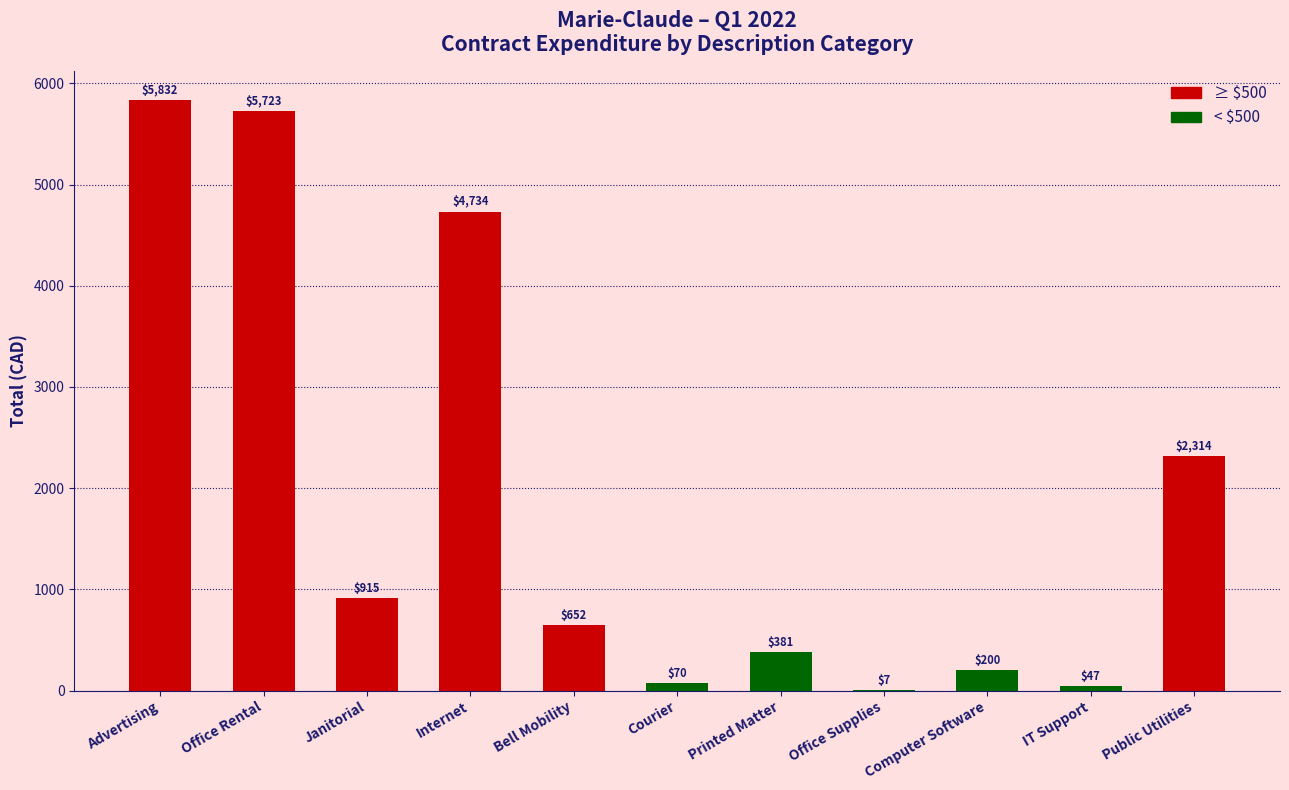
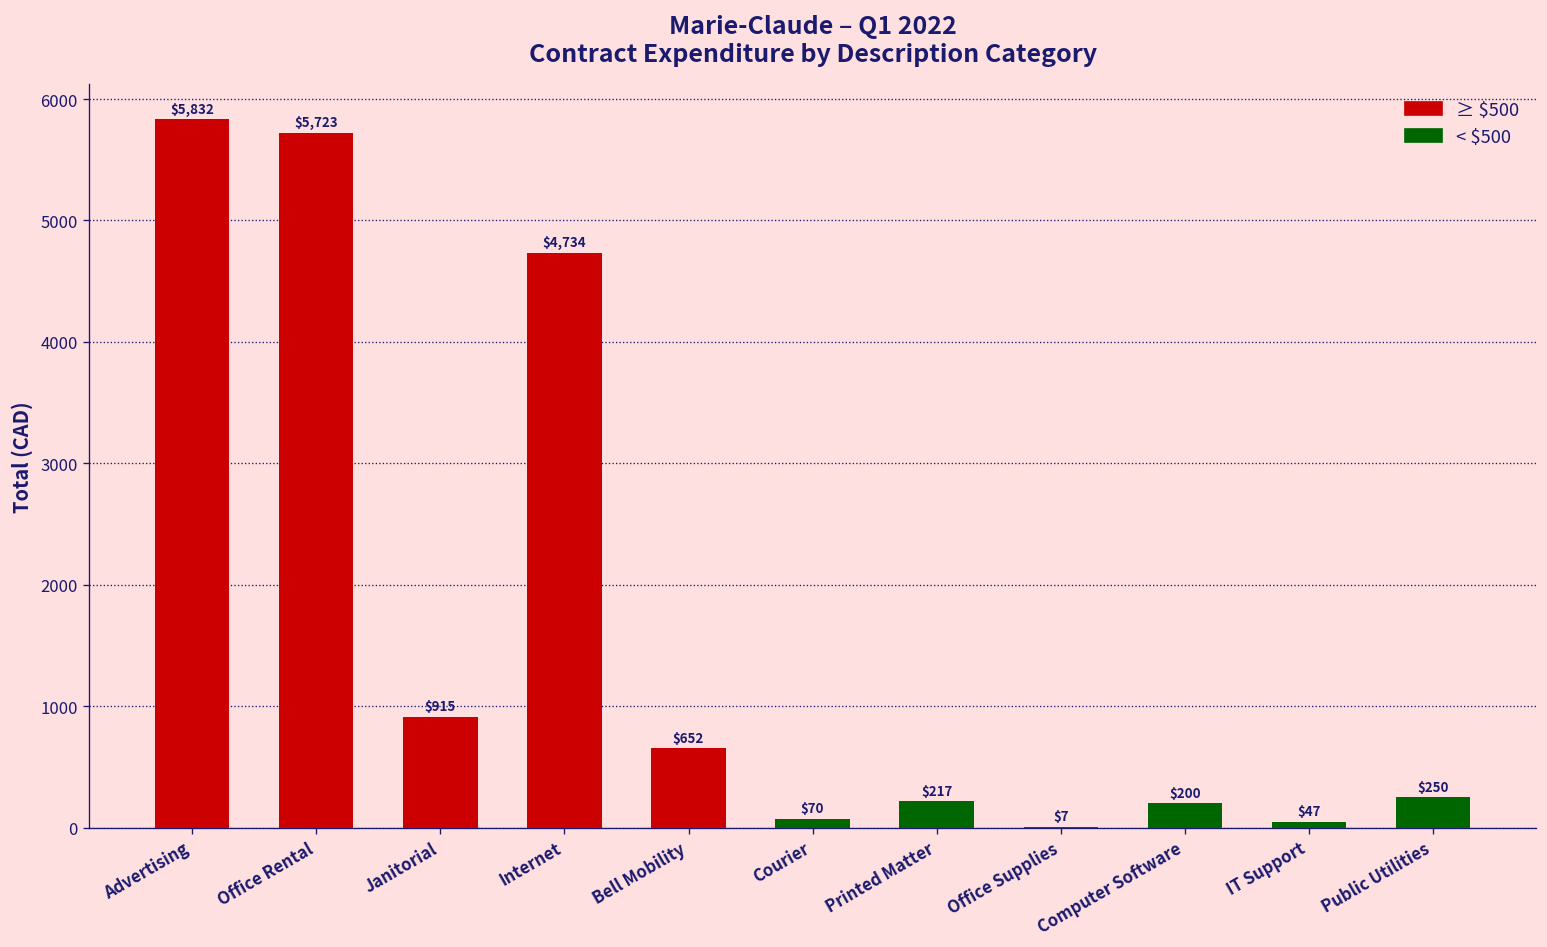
Printed Matter: $381 -> $217
Public Utilities: $2,314 -> $250
